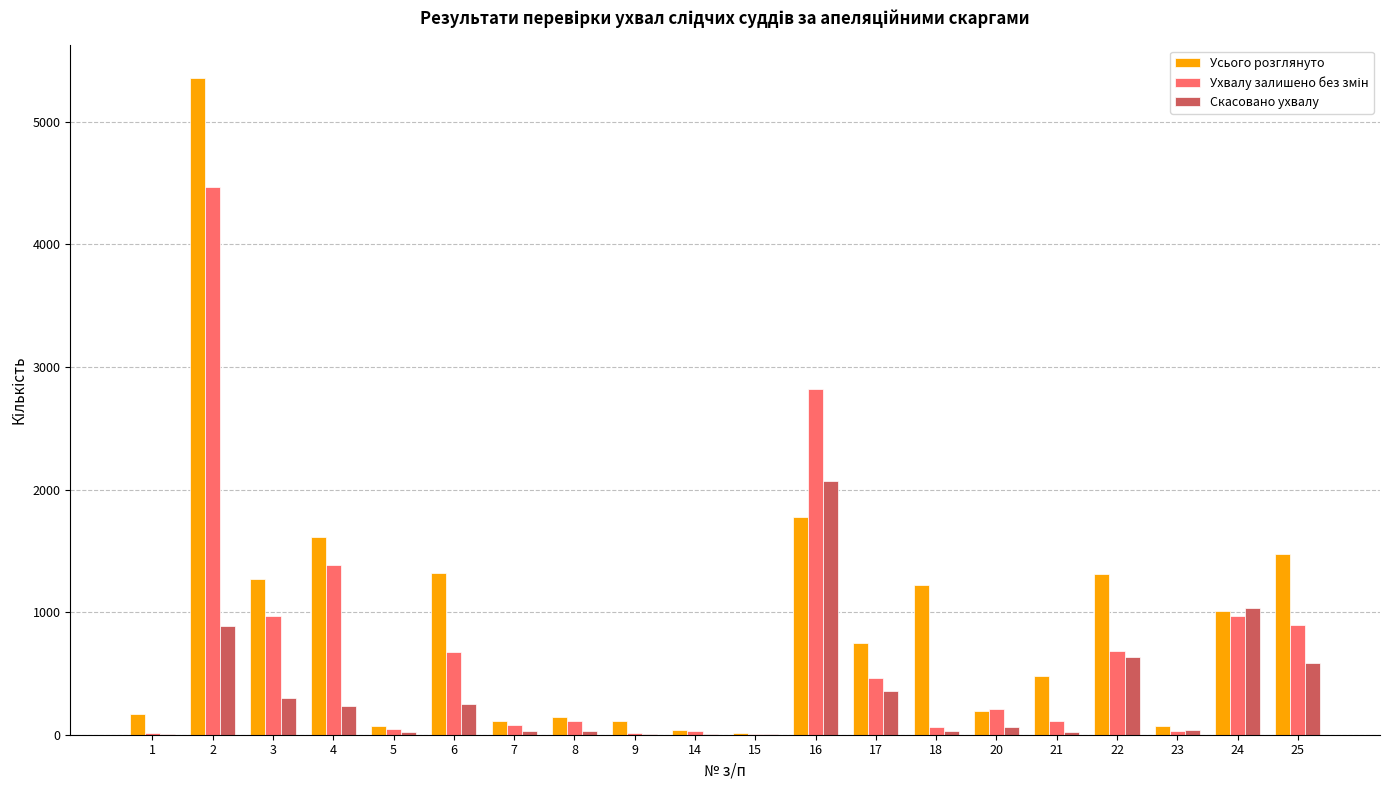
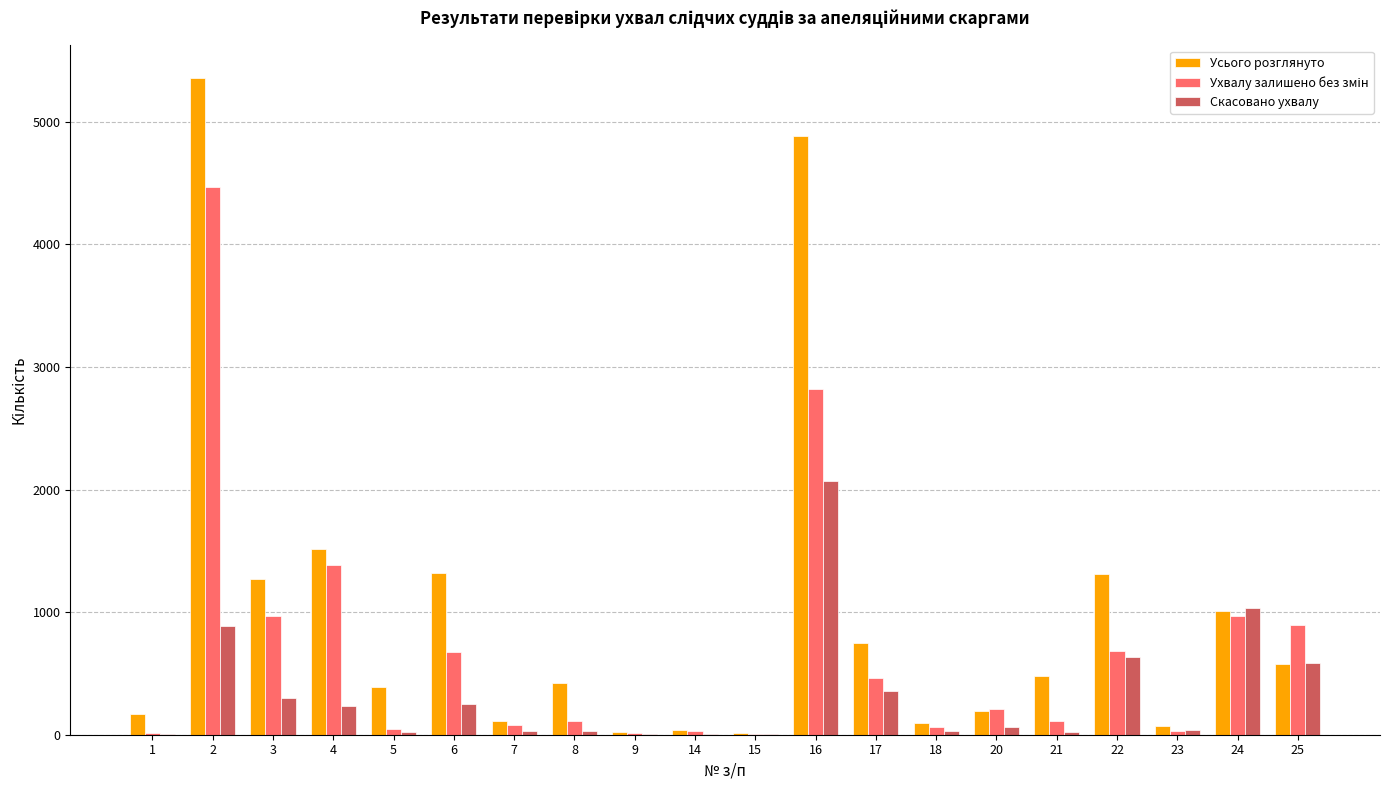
Усього розглянуто, 4: 1610 -> 1520
Усього розглянуто, 5: 70 -> 390
Усього розглянуто, 8: 140 -> 420
Усього розглянуто, 9: 110 -> 20
Усього розглянуто, 16: 1780 -> 4890
Усього розглянуто, 18: 1220 -> 90
Усього розглянуто, 25: 1480 -> 580
